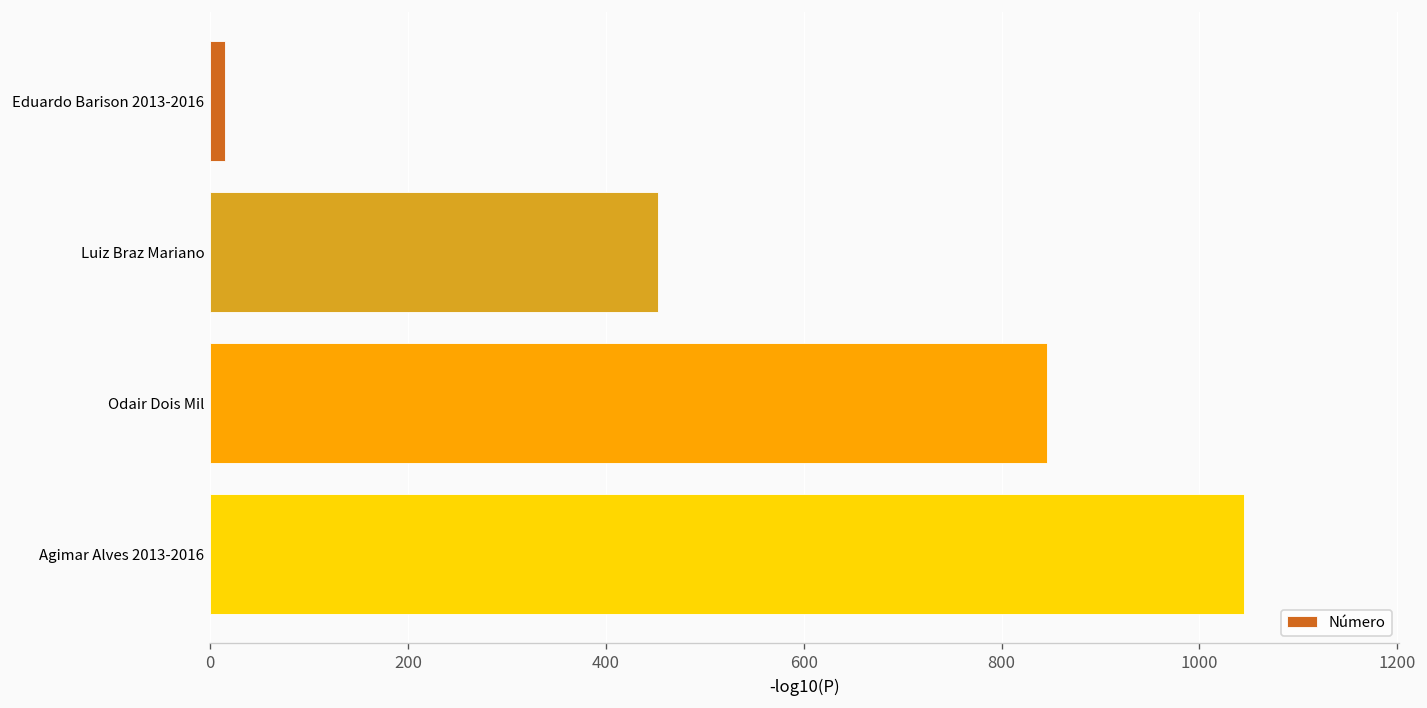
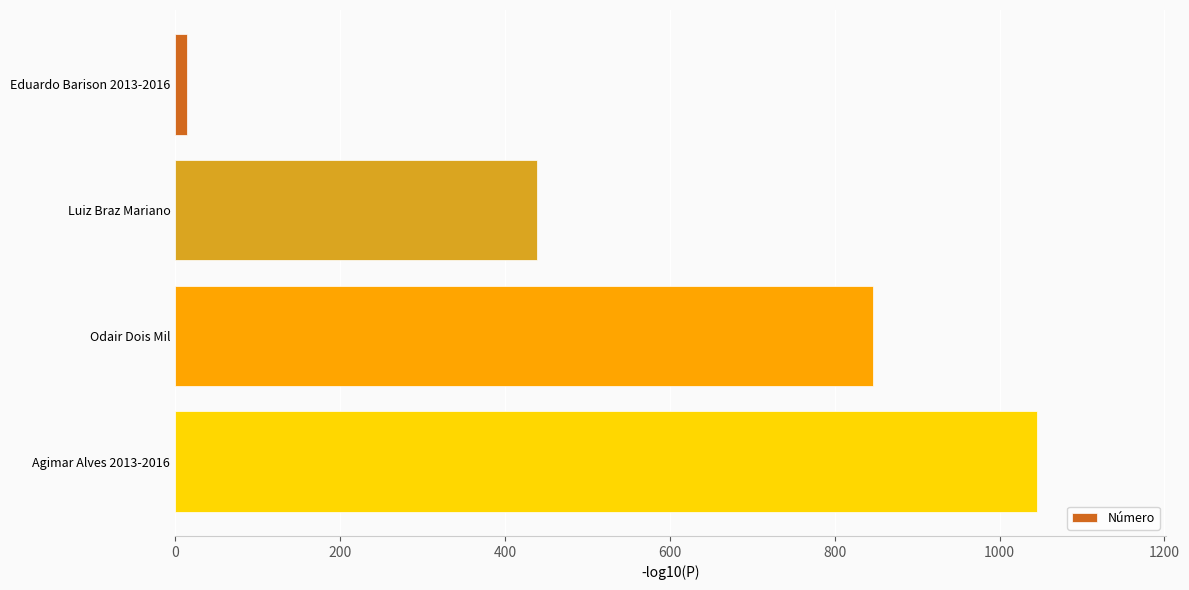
Luiz Braz Mariano: 450 -> 440
